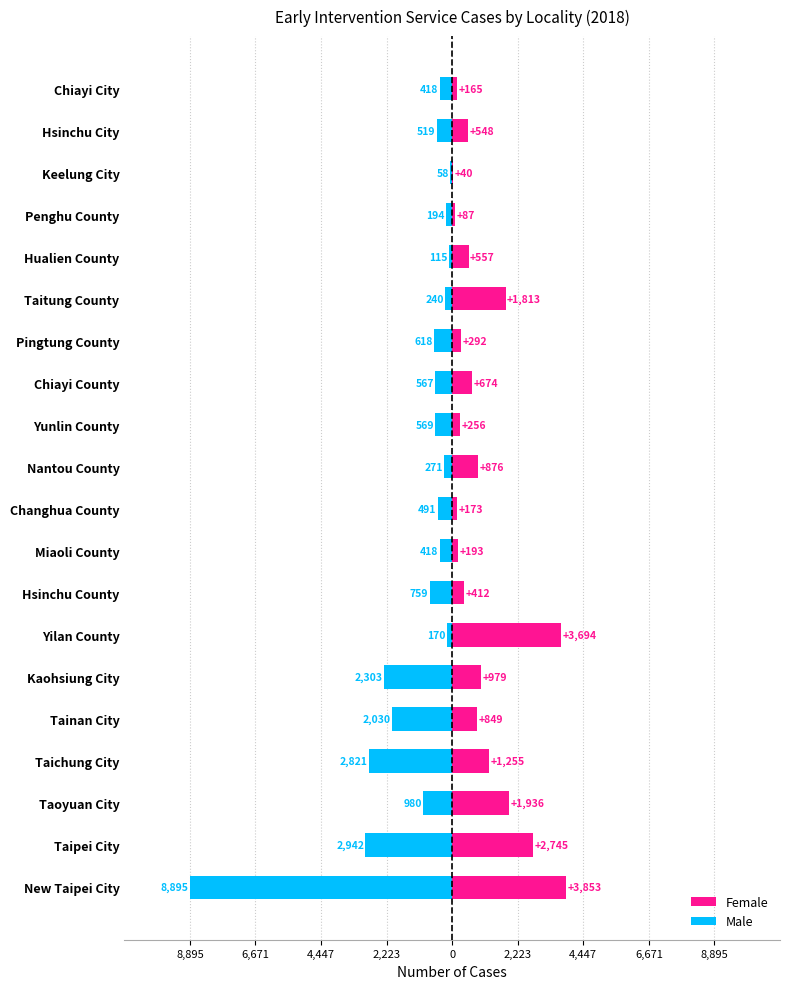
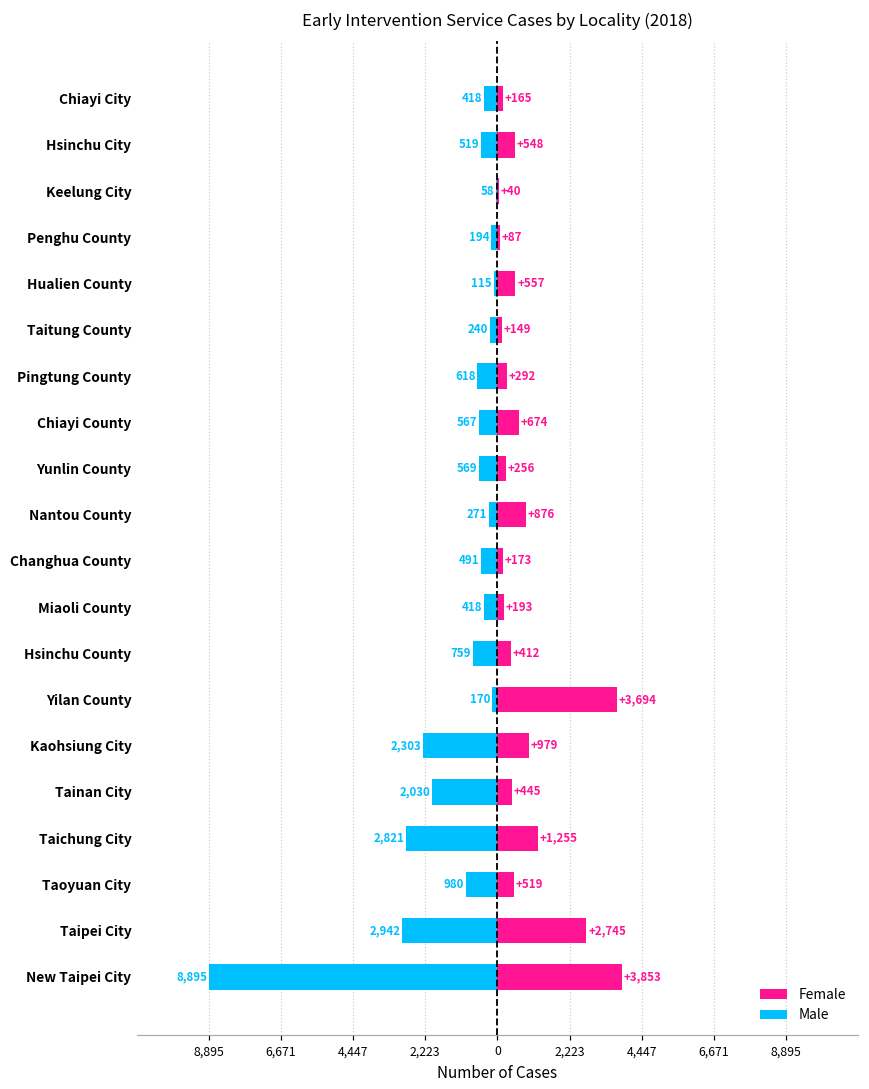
Female, Taitung County: +1,813 -> +149
Female, Tainan City: +849 -> +445
Female, Taoyuan City: +1,936 -> +519
